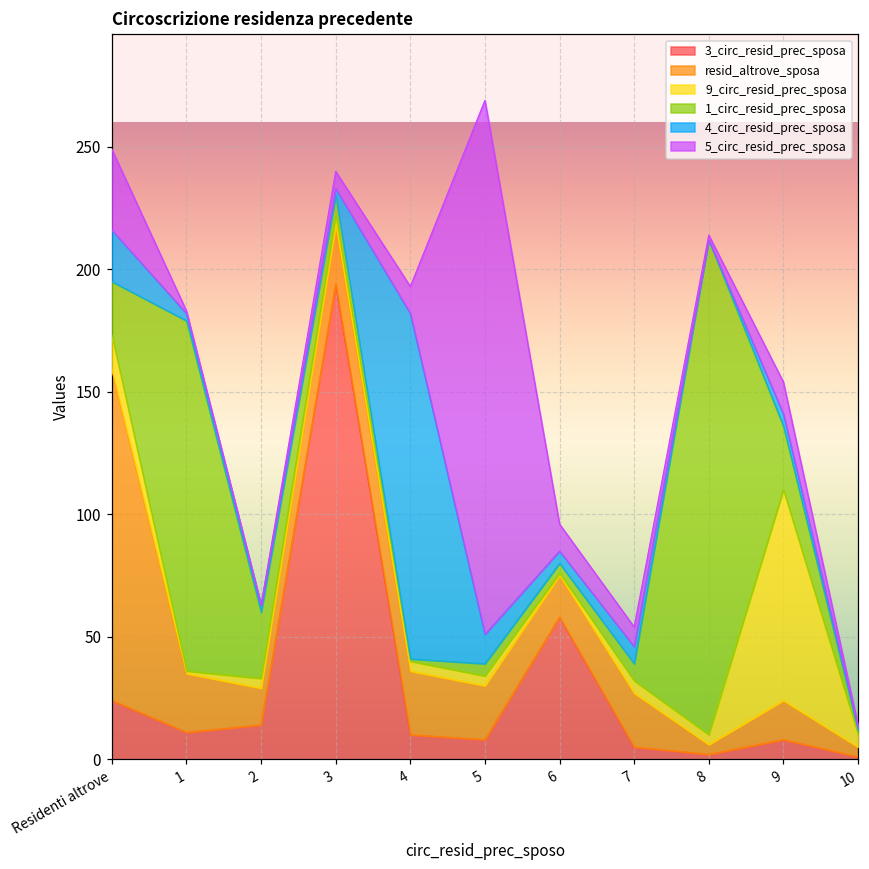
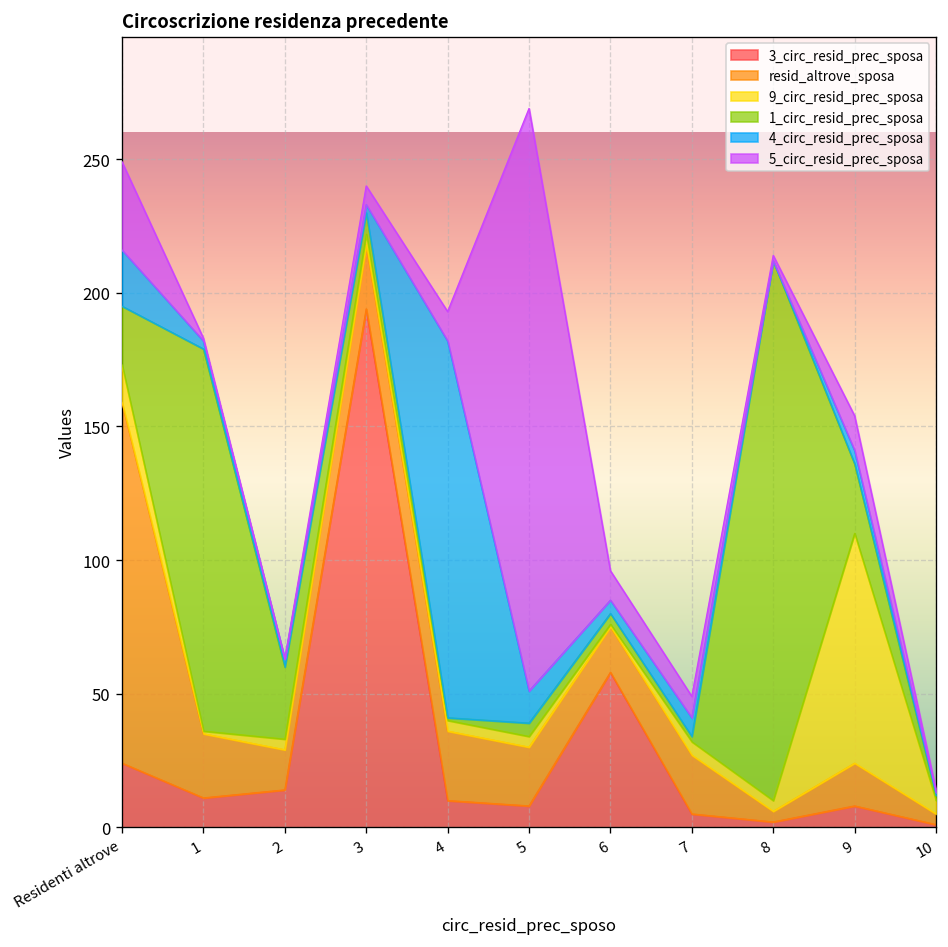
1_circ_resid_prec_sposa, 7: 7 -> 2
